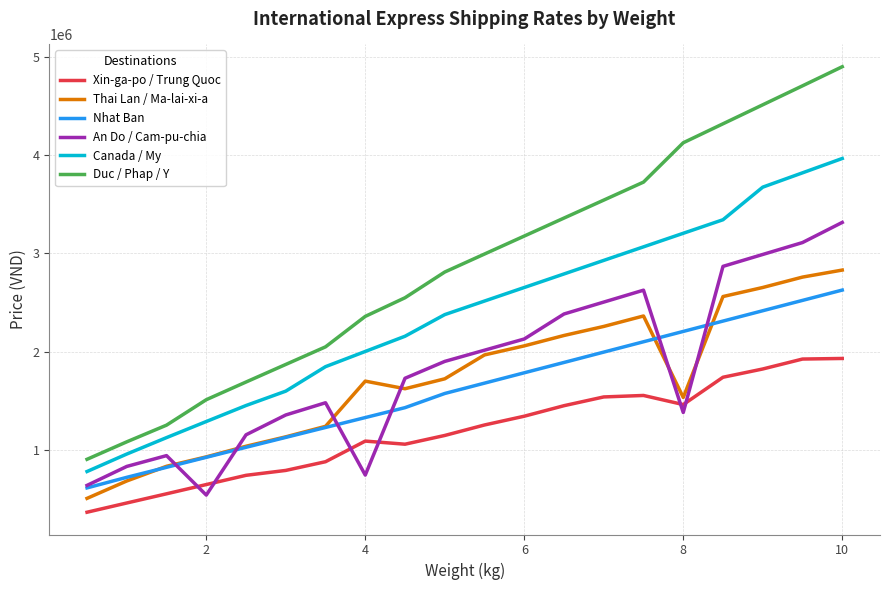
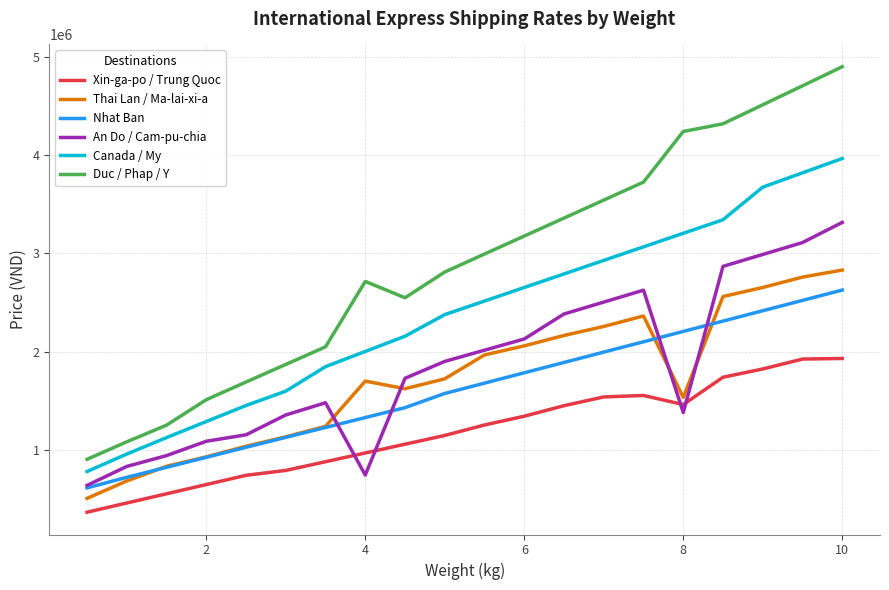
An Do / Cam-pu-chia, 2: 500000 -> 1100000
Xin-ga-po / Trung Quoc, 4: 1100000 -> 1000000
Duc / Phap / Y, 4: 2400000 -> 2700000
Duc / Phap / Y, 8: 4100000 -> 4200000
